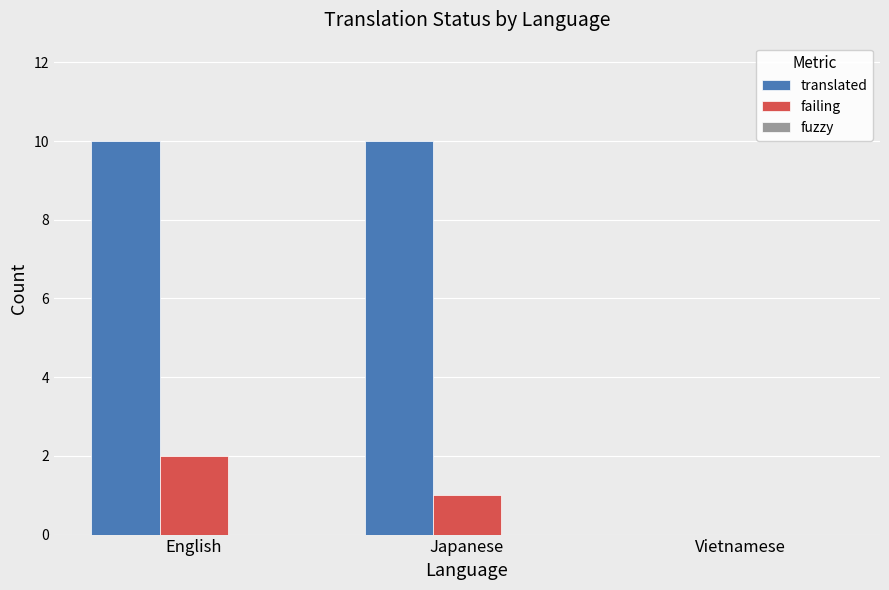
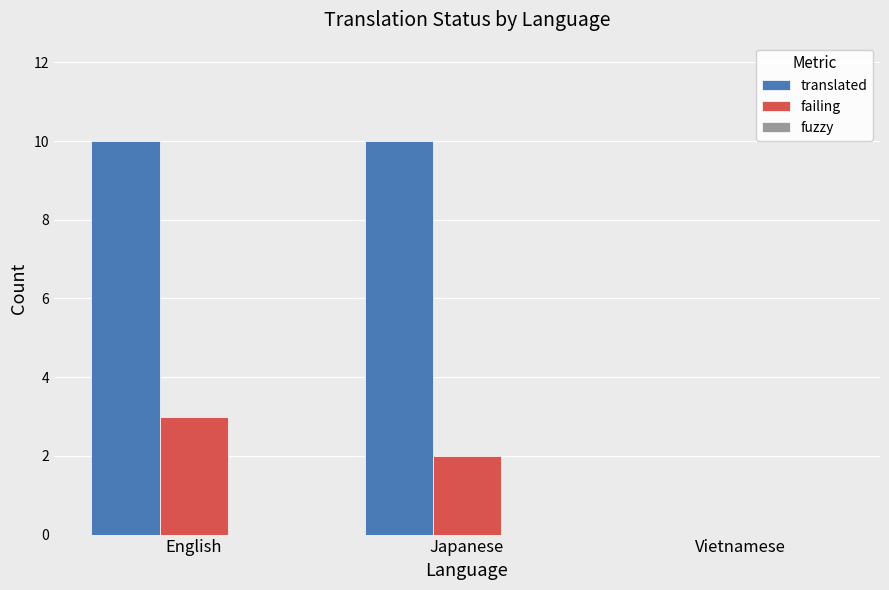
failing, English: 2 -> 3
failing, Japanese: 1 -> 2
